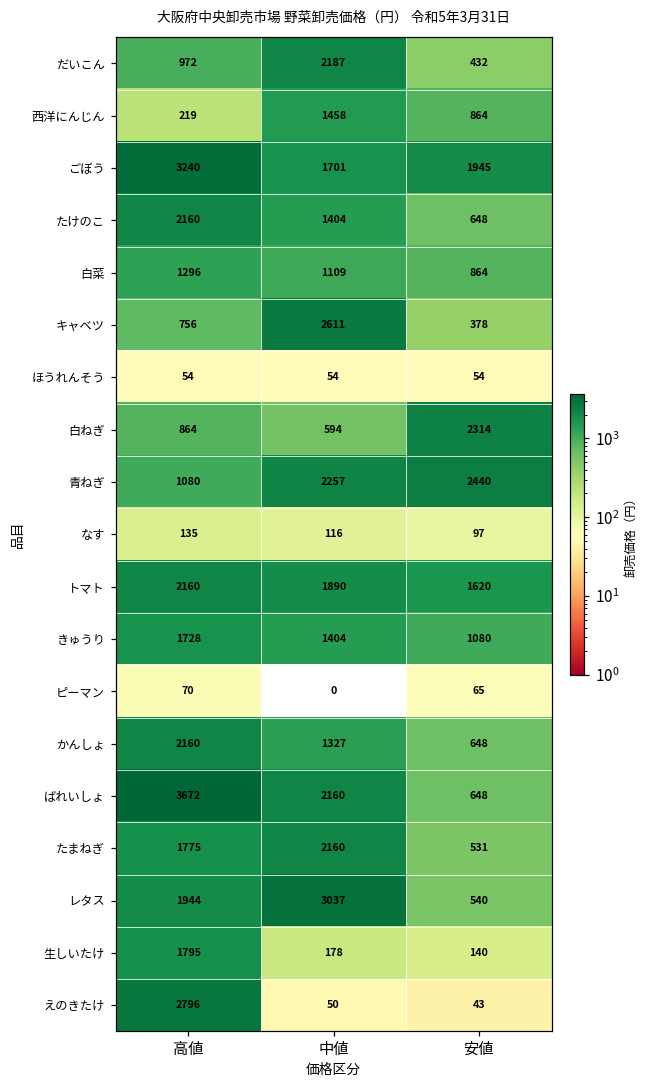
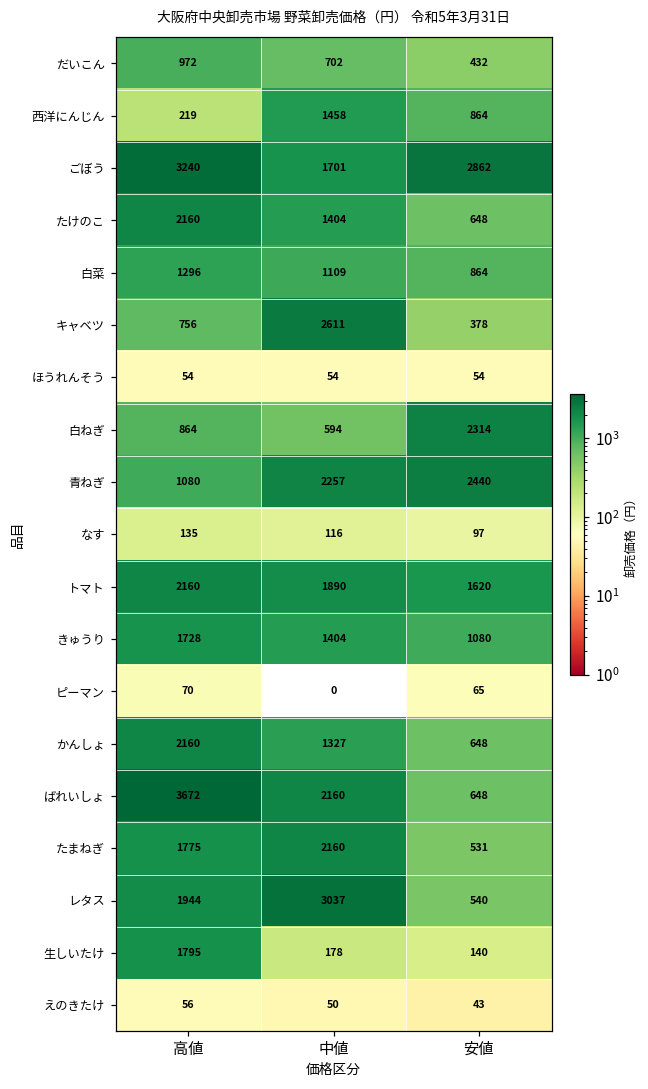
だいこん, 中値: 2187 -> 702
ごぼう, 安値: 1945 -> 2862
えのきたけ, 高値: 2796 -> 56
